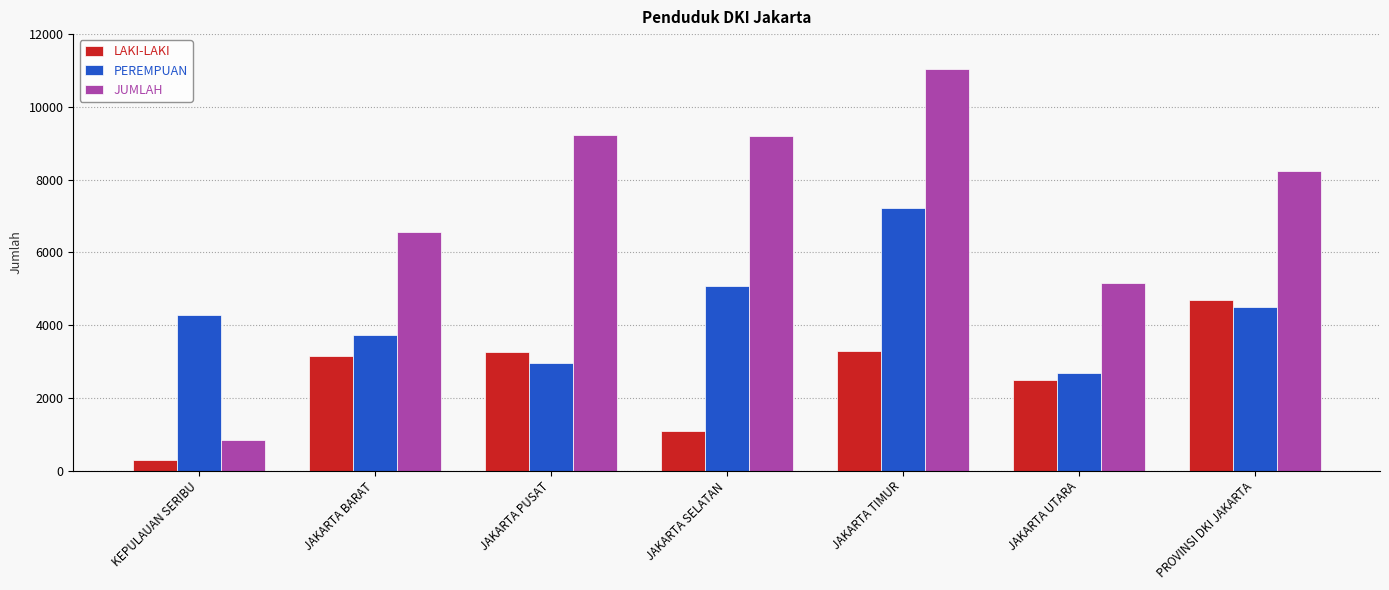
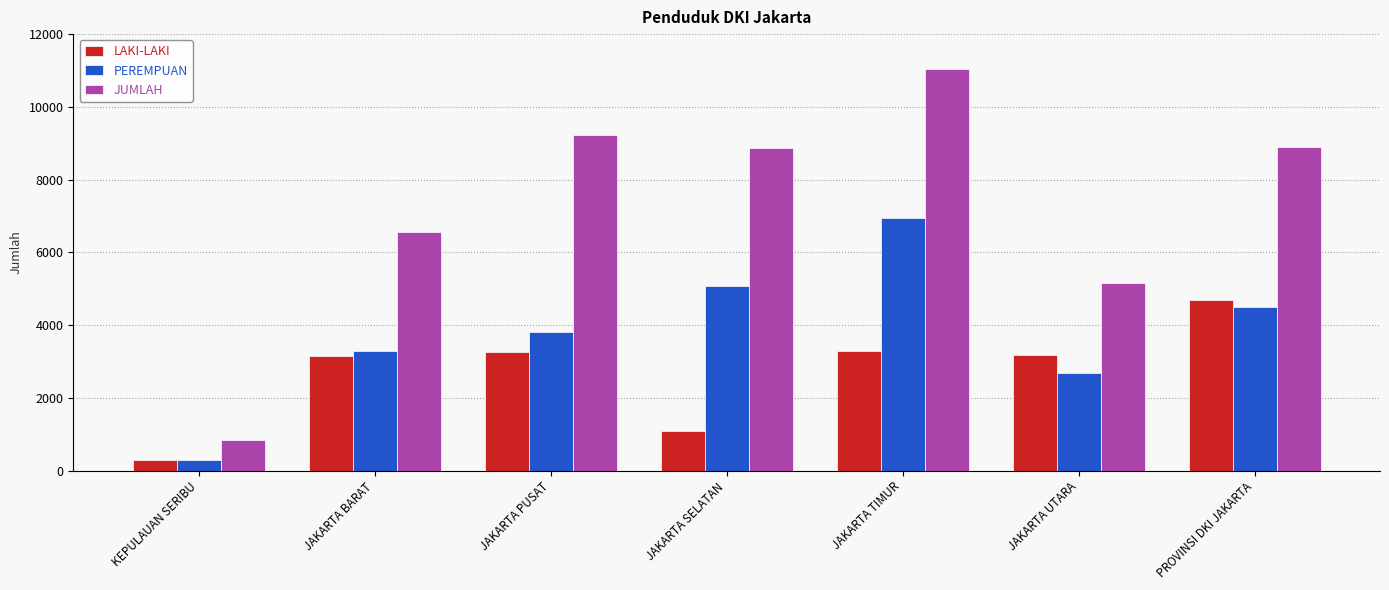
PEREMPUAN, KEPULAUAN SERIBU: 4300 -> 300
PEREMPUAN, JAKARTA BARAT: 3700 -> 3300
PEREMPUAN, JAKARTA PUSAT: 3000 -> 3800
JUMLAH, JAKARTA SELATAN: 9200 -> 8900
PEREMPUAN, JAKARTA TIMUR: 7200 -> 6900
LAKI-LAKI, JAKARTA UTARA: 2500 -> 3200
JUMLAH, PROVINSI DKI JAKARTA: 8200 -> 8900
